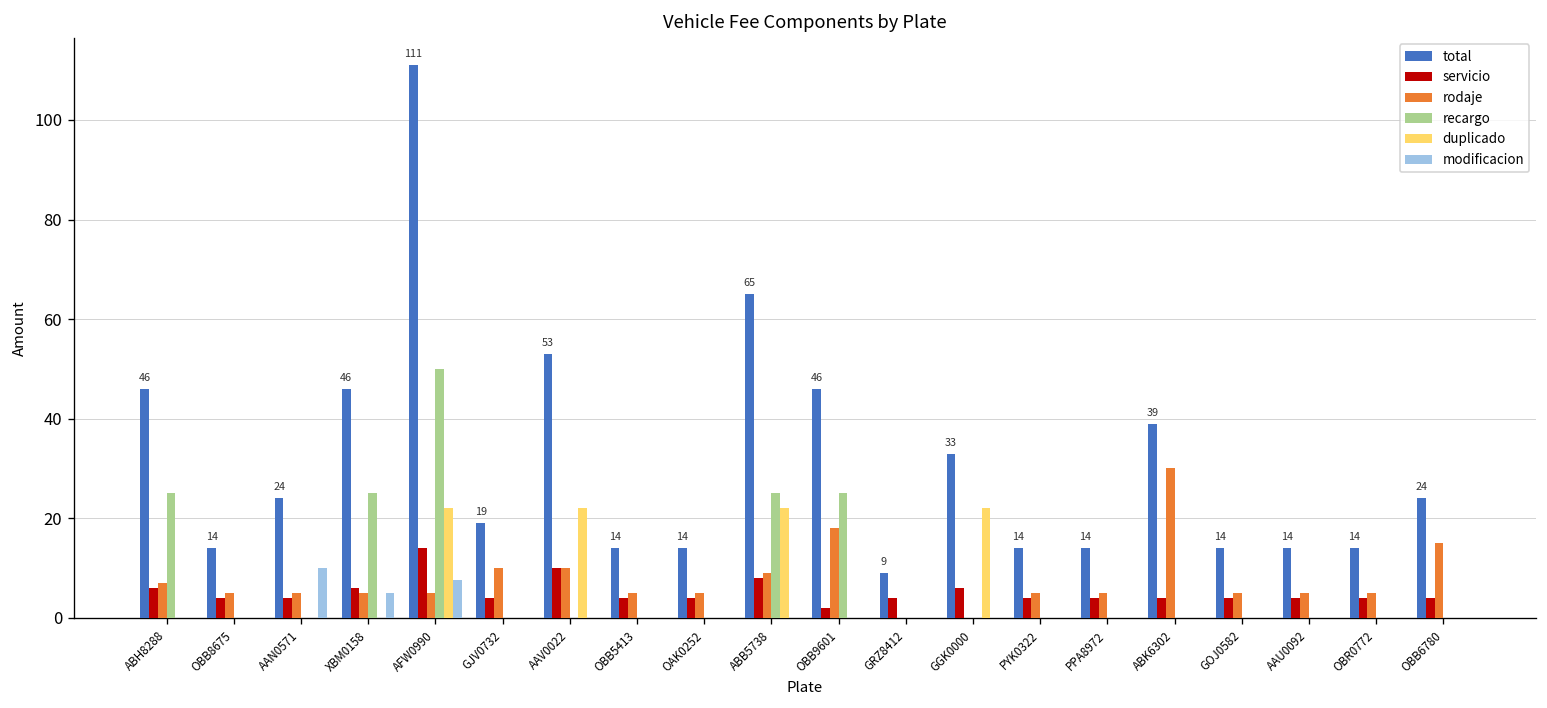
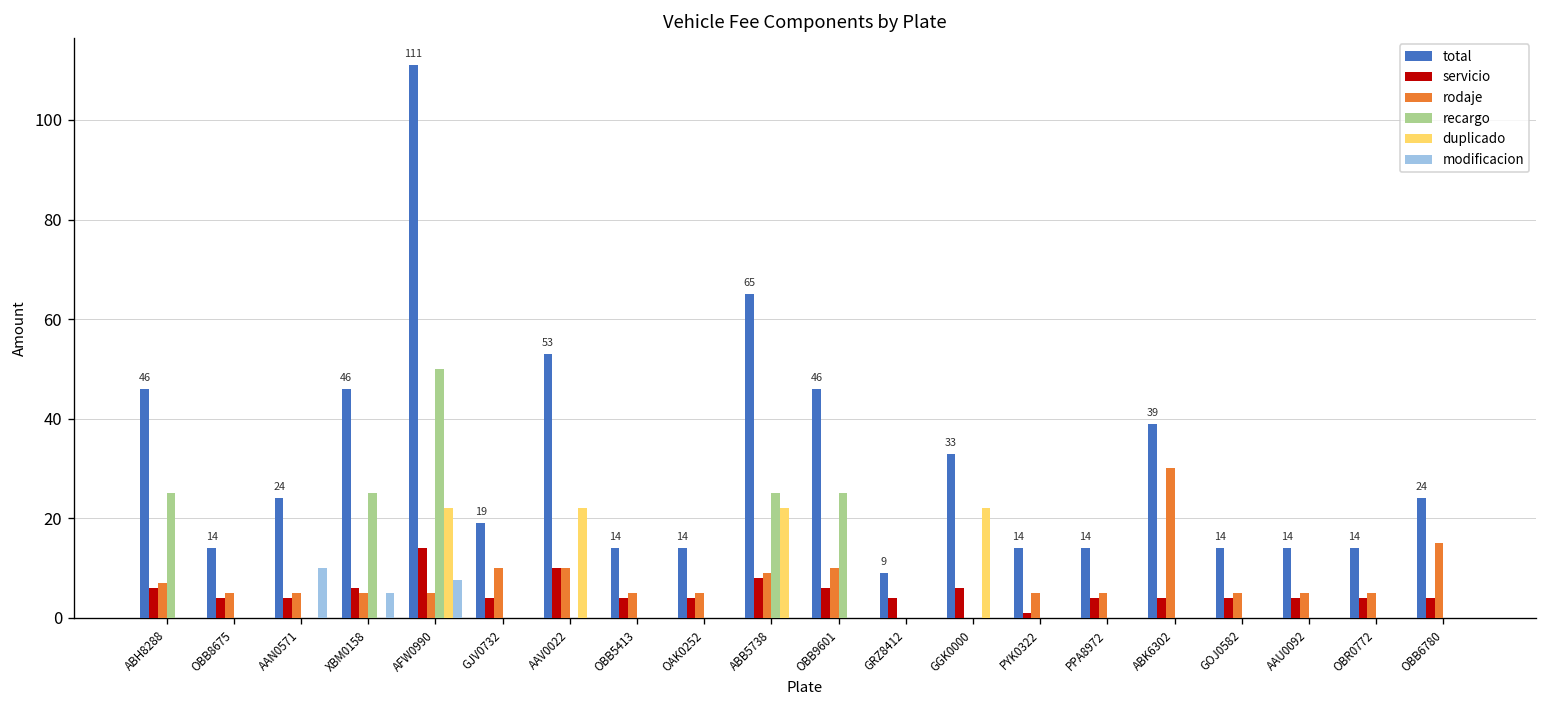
servicio, OBB9601: 2 -> 6
rodaje, OBB9601: 18 -> 10
servicio, PYK0322: 4 -> 1
